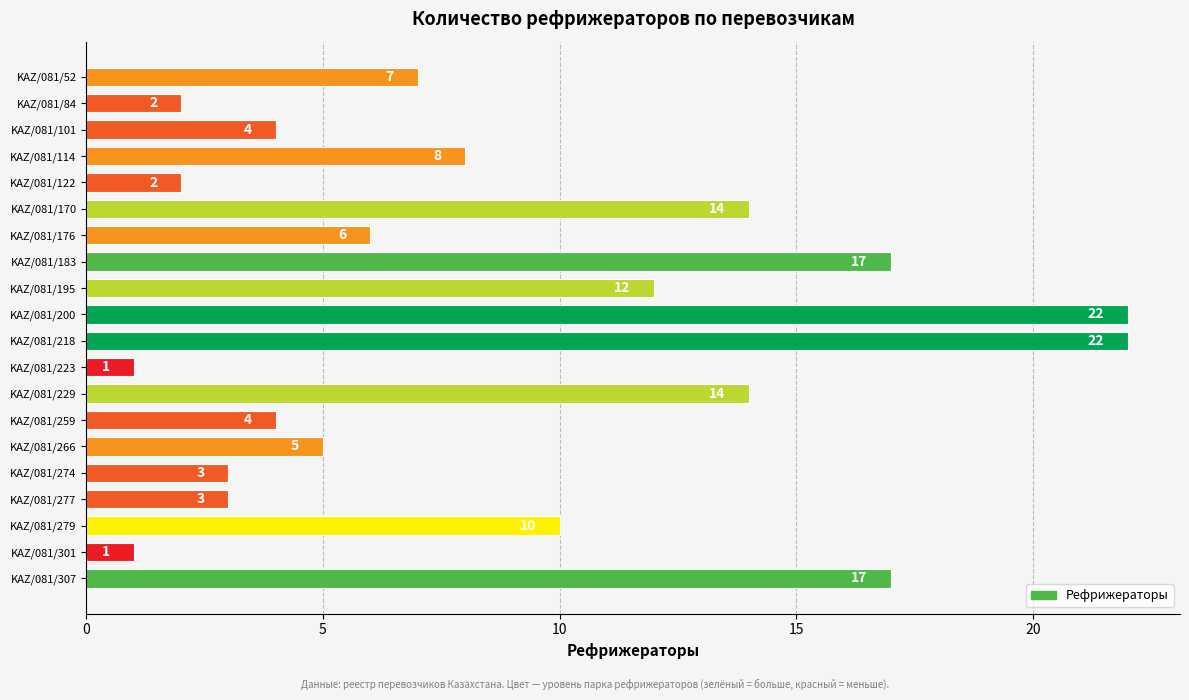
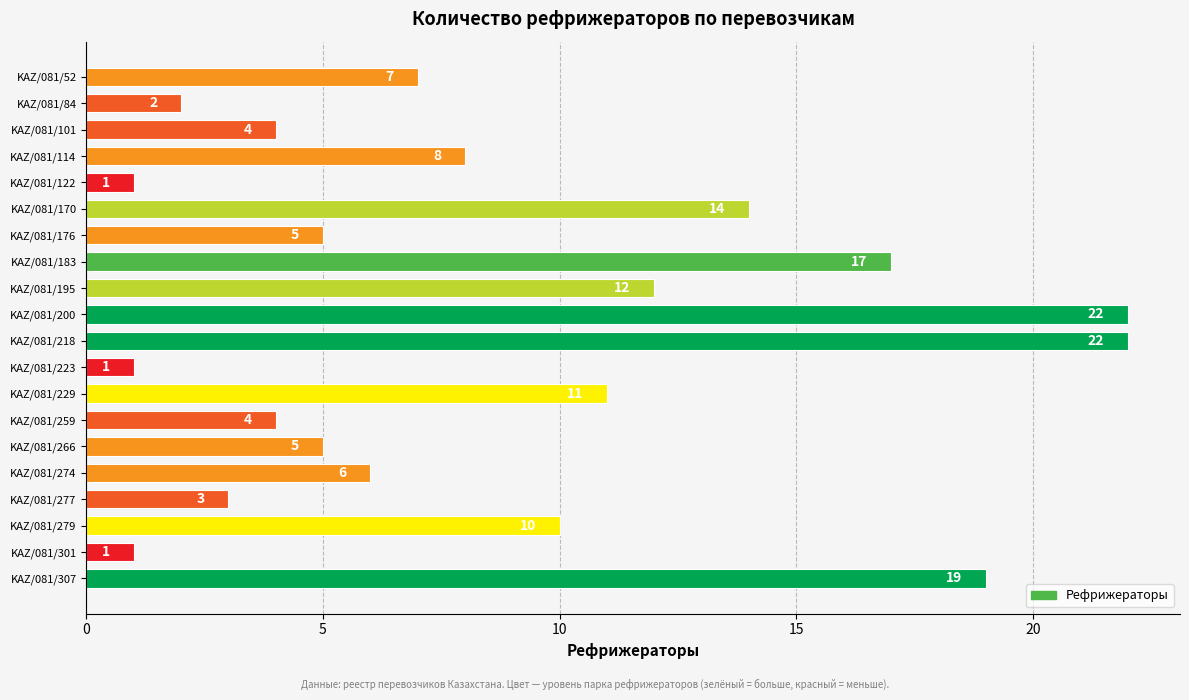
KAZ/081/122: 2 -> 1
KAZ/081/176: 6 -> 5
KAZ/081/229: 14 -> 11
KAZ/081/274: 3 -> 6
KAZ/081/307: 17 -> 19
